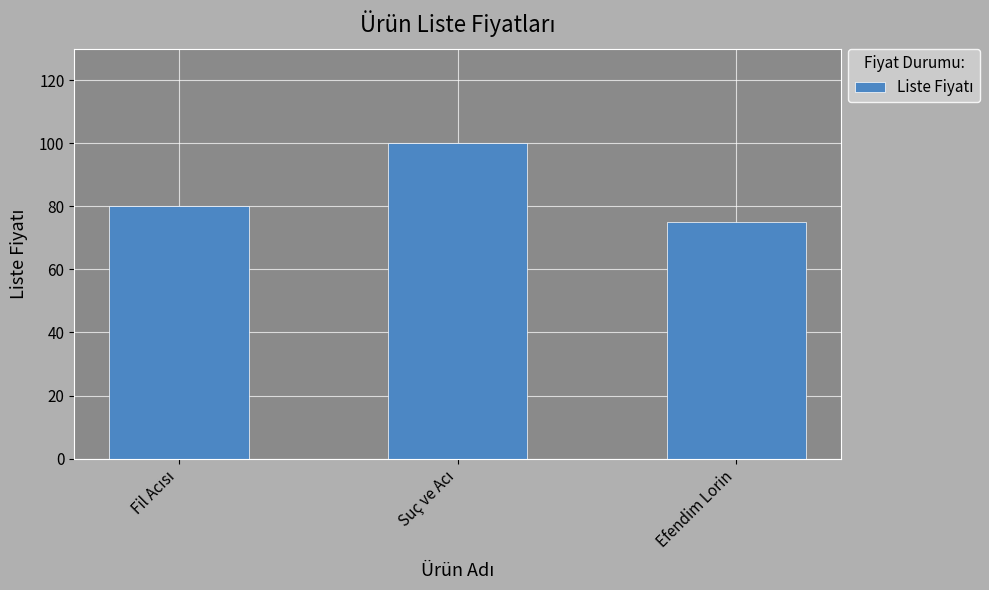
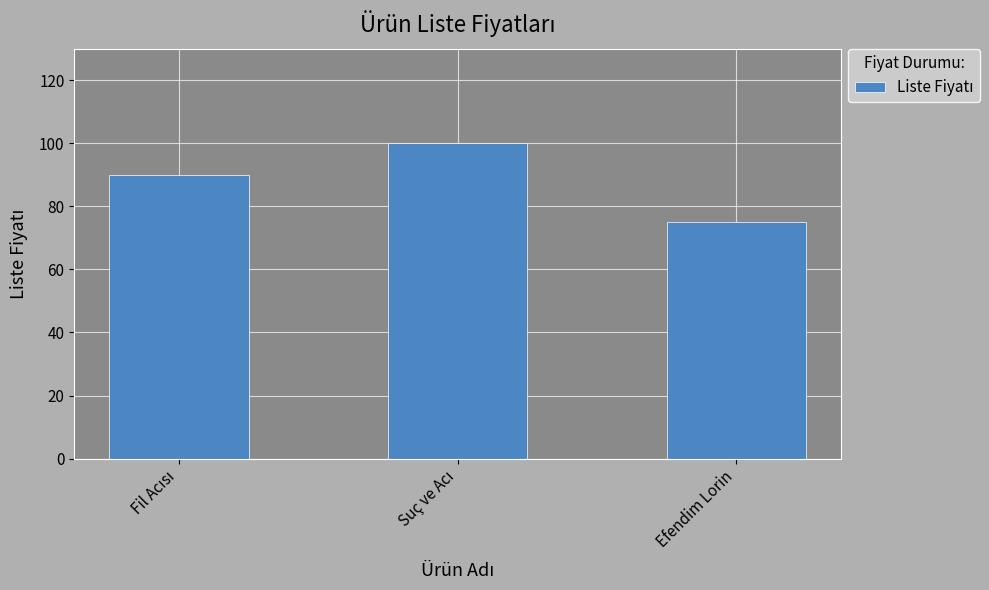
Fil Acısı: 80 -> 90
